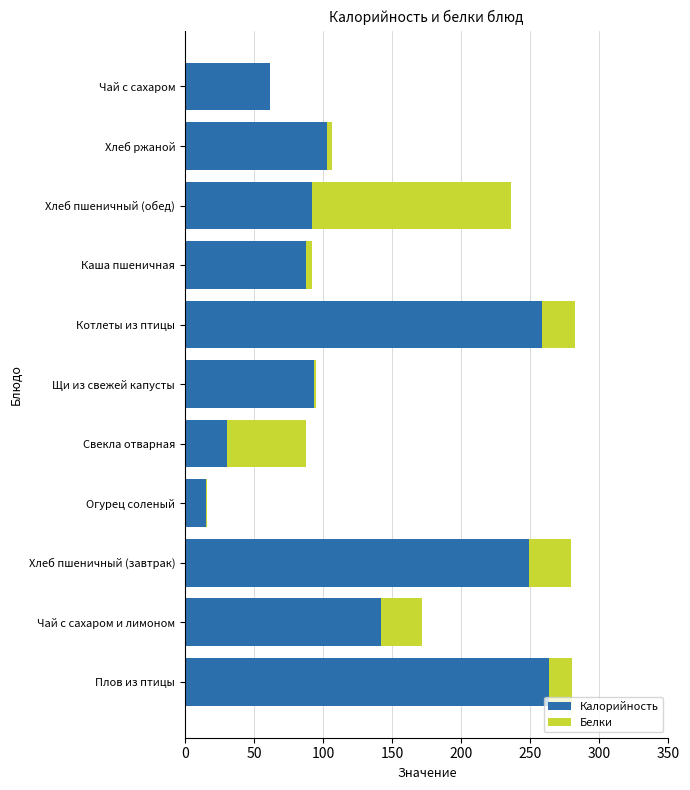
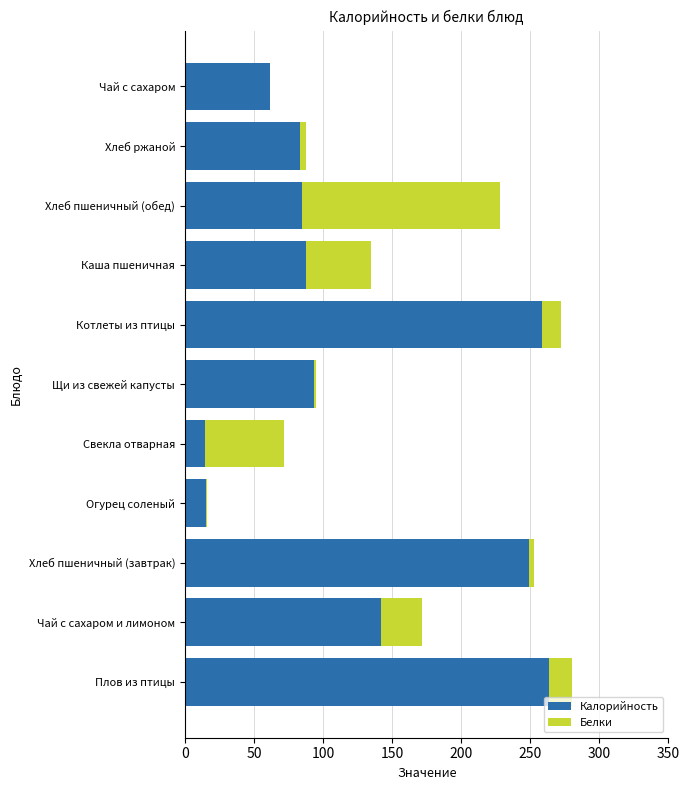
Калорийность, Хлеб ржаной: 103 -> 84
Калорийность, Хлеб пшеничный (обед): 92 -> 85
Белки, Каша пшеничная: 4 -> 47
Белки, Котлеты из птицы: 23 -> 13
Калорийность, Свекла отварная: 30 -> 14
Белки, Хлеб пшеничный (завтрак): 31 -> 4
